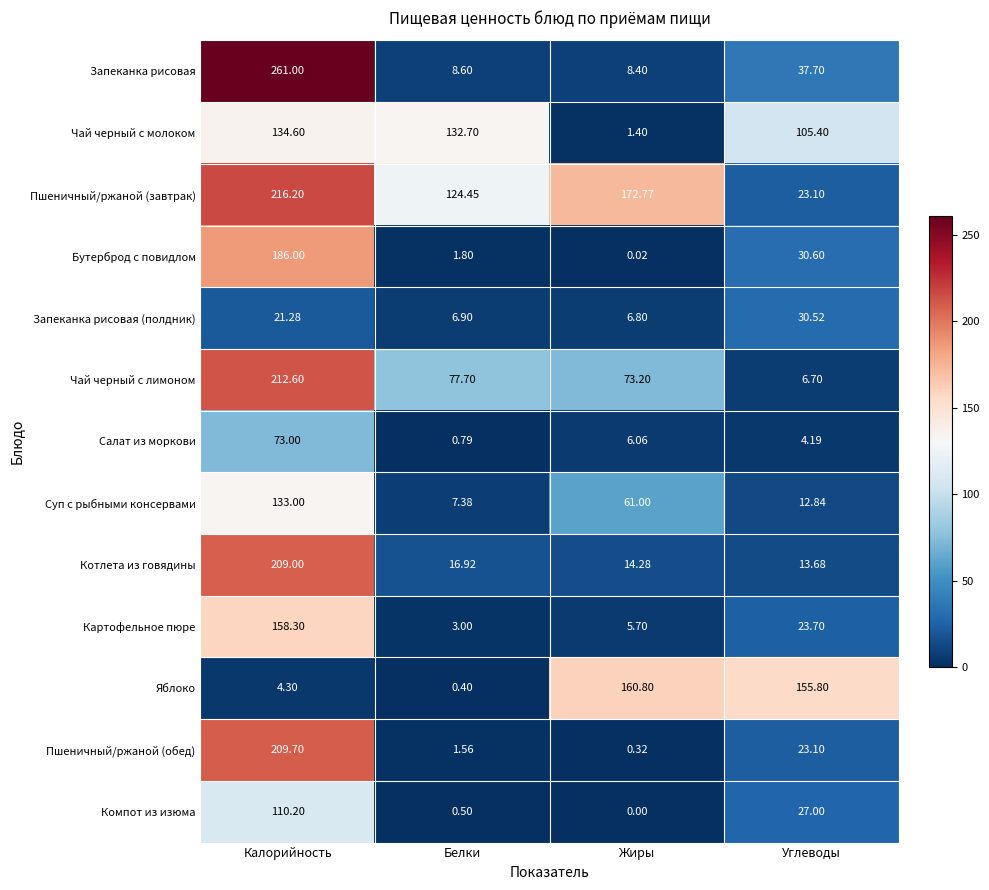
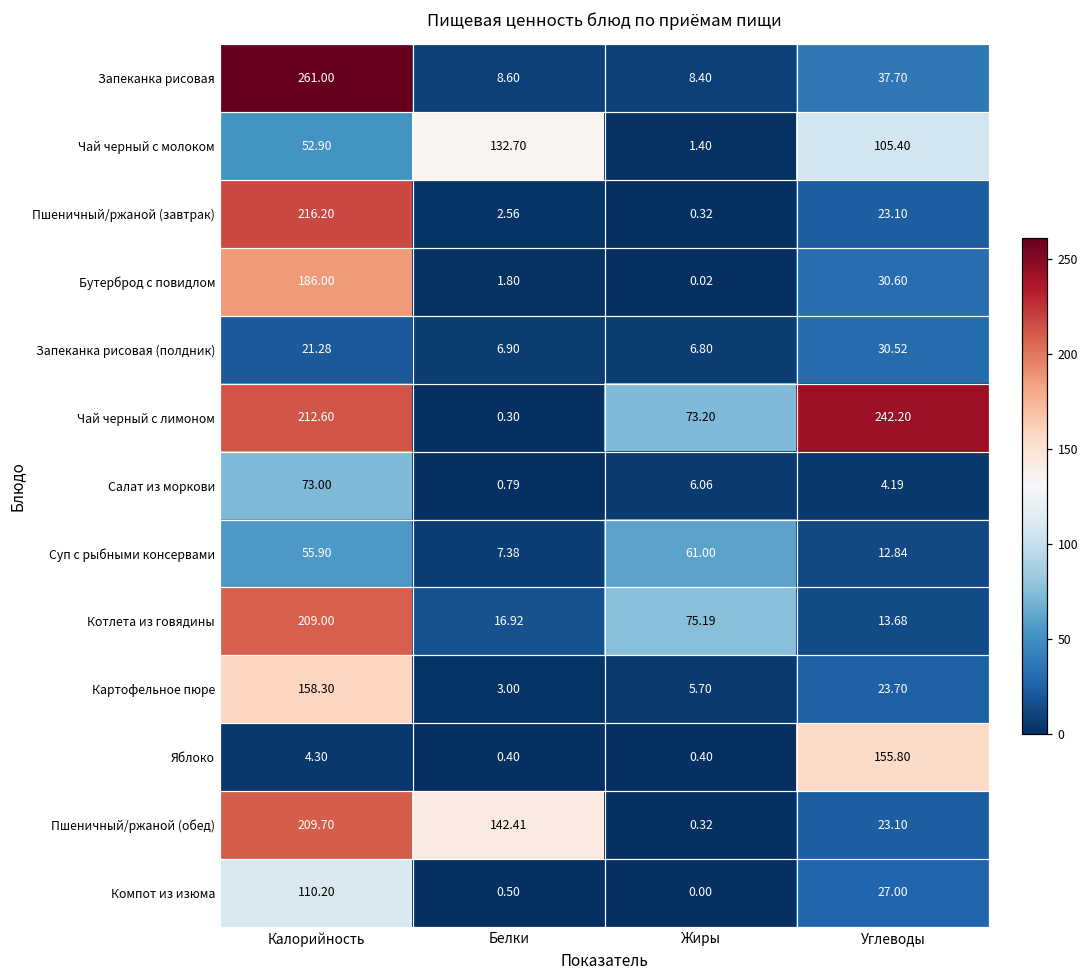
Чай черный с молоком, Калорийность: 134.60 -> 52.90
Пшеничный/ржаной (завтрак), Белки: 124.45 -> 2.56
Пшеничный/ржаной (завтрак), Жиры: 172.77 -> 0.32
Чай черный с лимоном, Белки: 77.70 -> 0.30
Чай черный с лимоном, Углеводы: 6.70 -> 242.20
Суп с рыбными консервами, Калорийность: 133.00 -> 55.90
Котлета из говядины, Жиры: 14.28 -> 75.19
Яблоко, Жиры: 160.80 -> 0.40
Пшеничный/ржаной (обед), Белки: 1.56 -> 142.41
